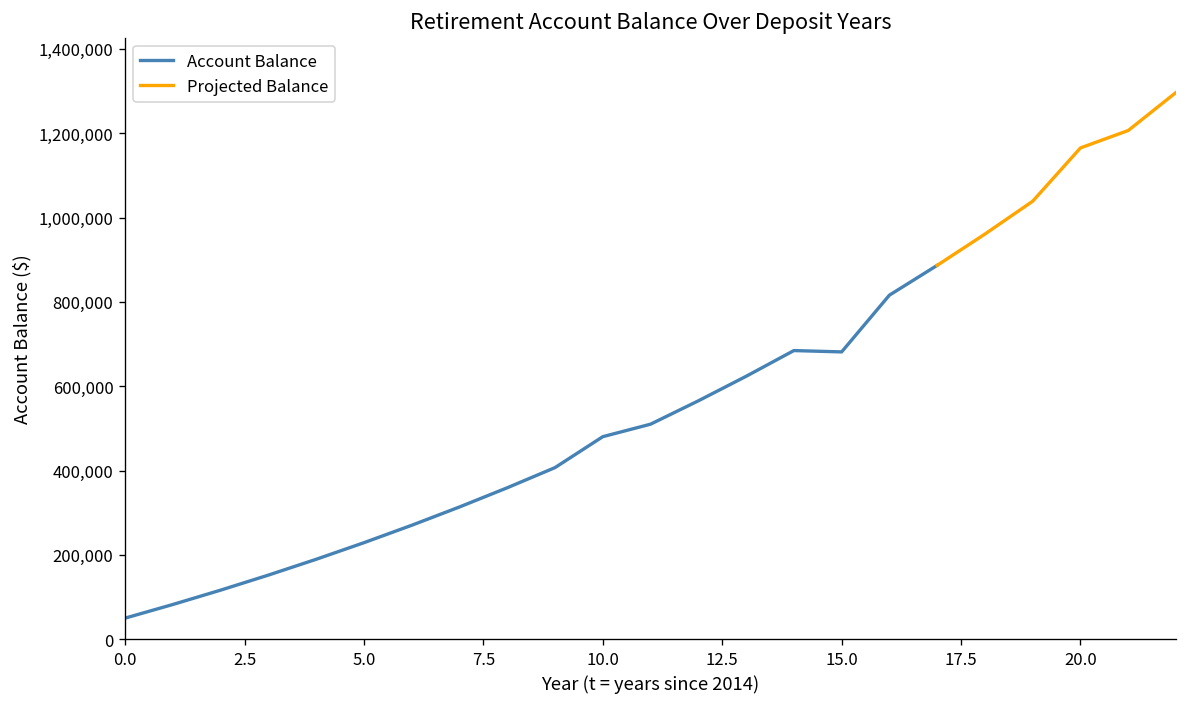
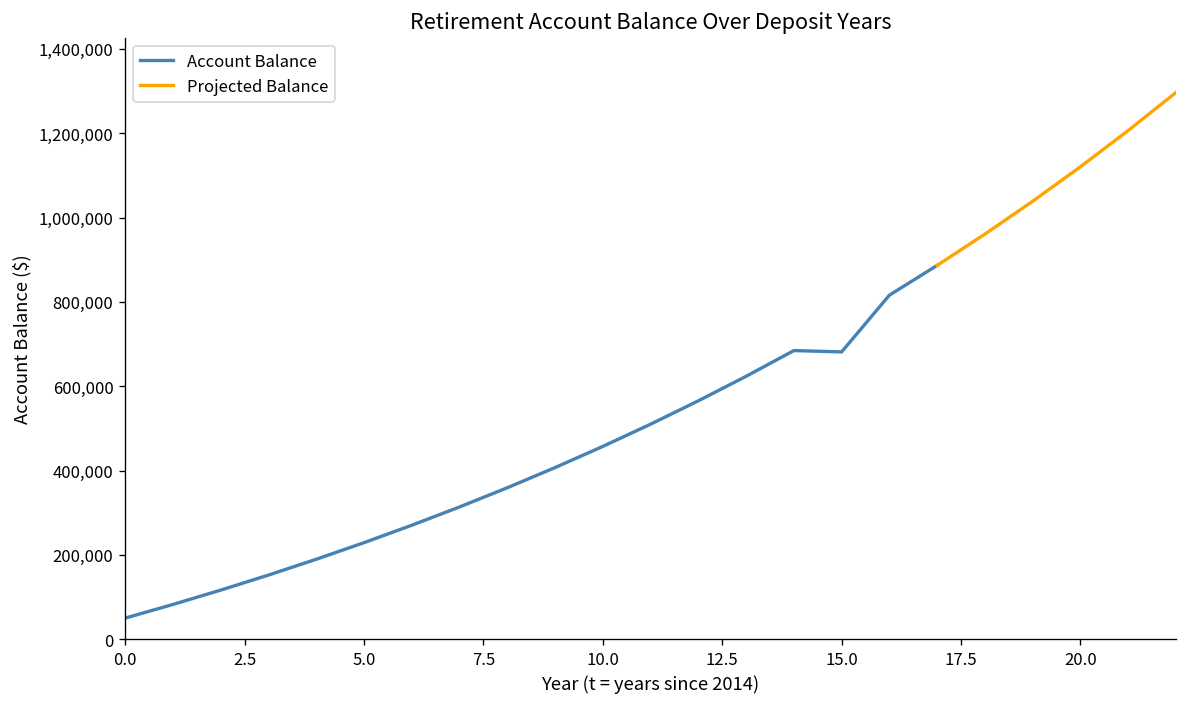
Account Balance, 10.0: 480,000 -> 460,000
Projected Balance, 20.0: 1,170,000 -> 1,120,000
